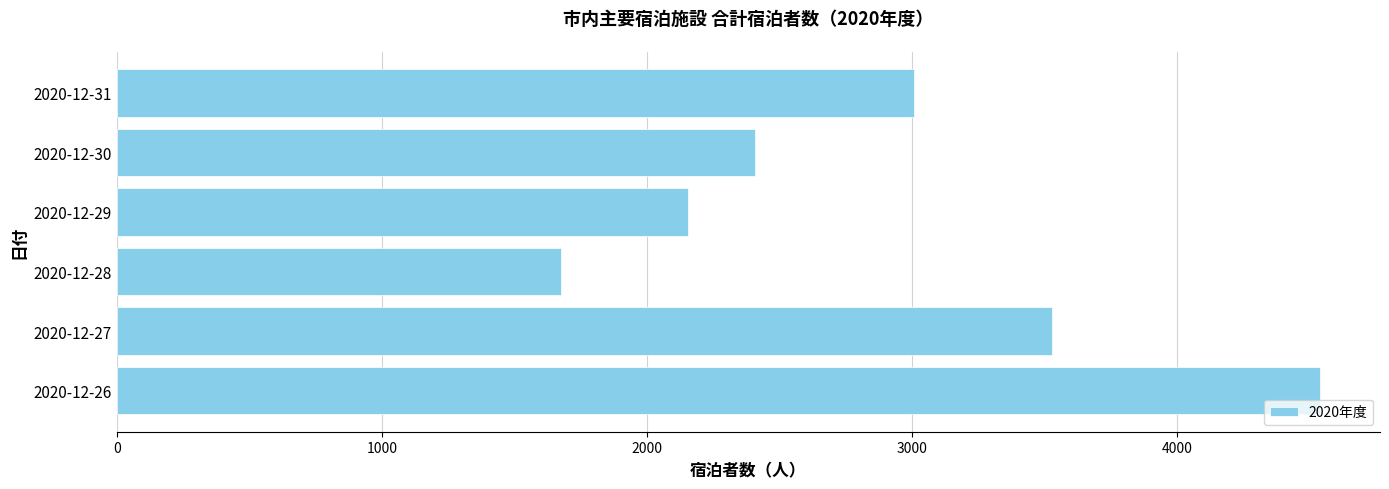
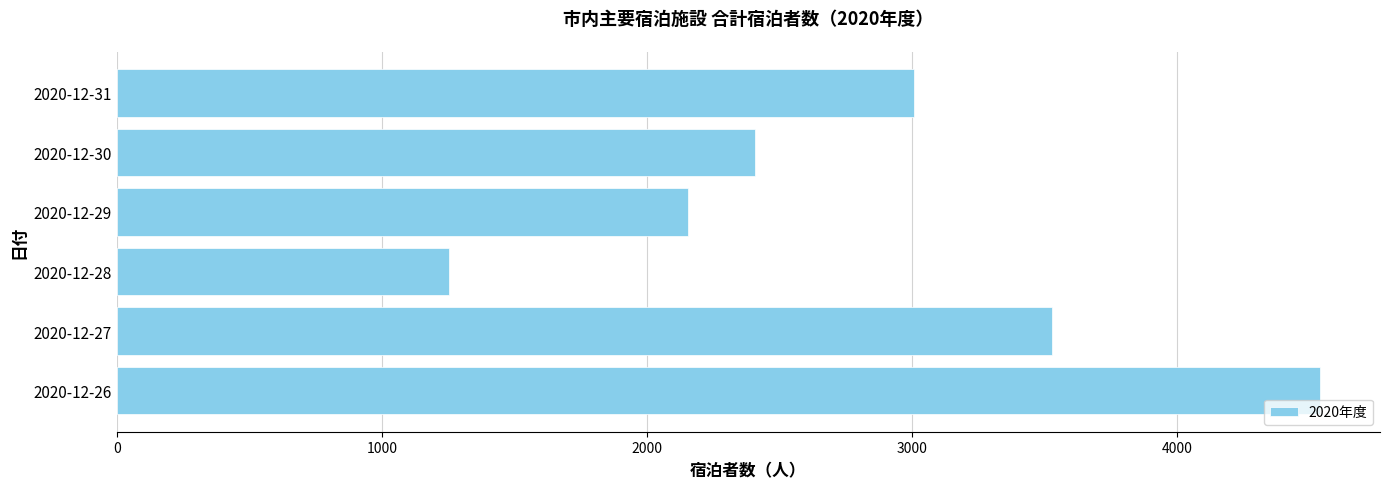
2020-12-28: 1670 -> 1250
